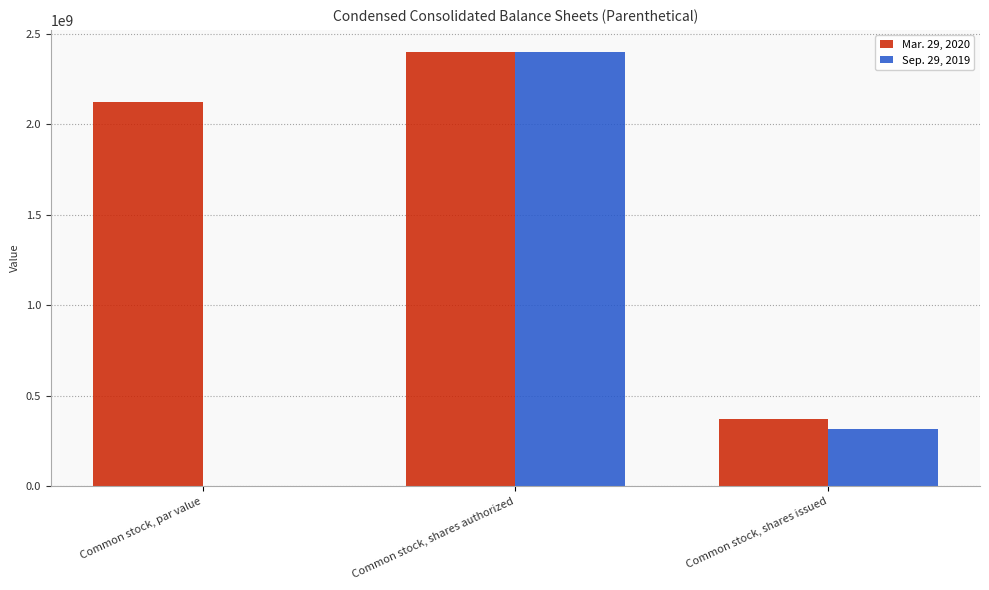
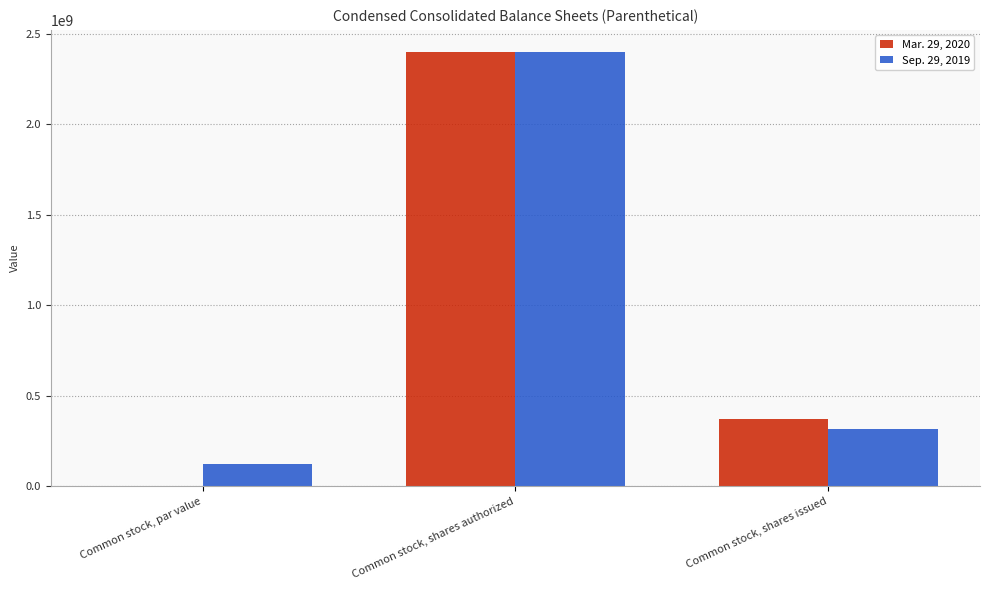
Mar. 29, 2020, Common stock, par value: 2120000000 -> 0
Sep. 29, 2019, Common stock, par value: 0 -> 120000000
